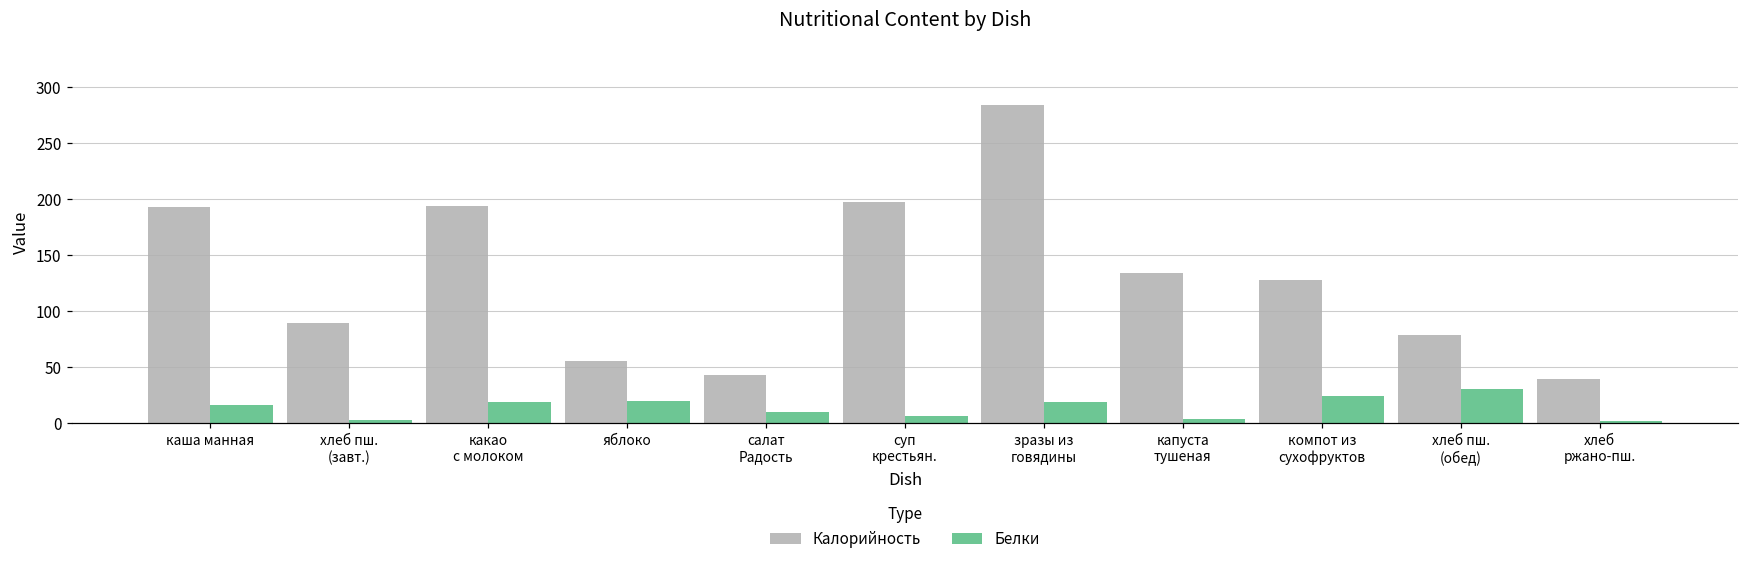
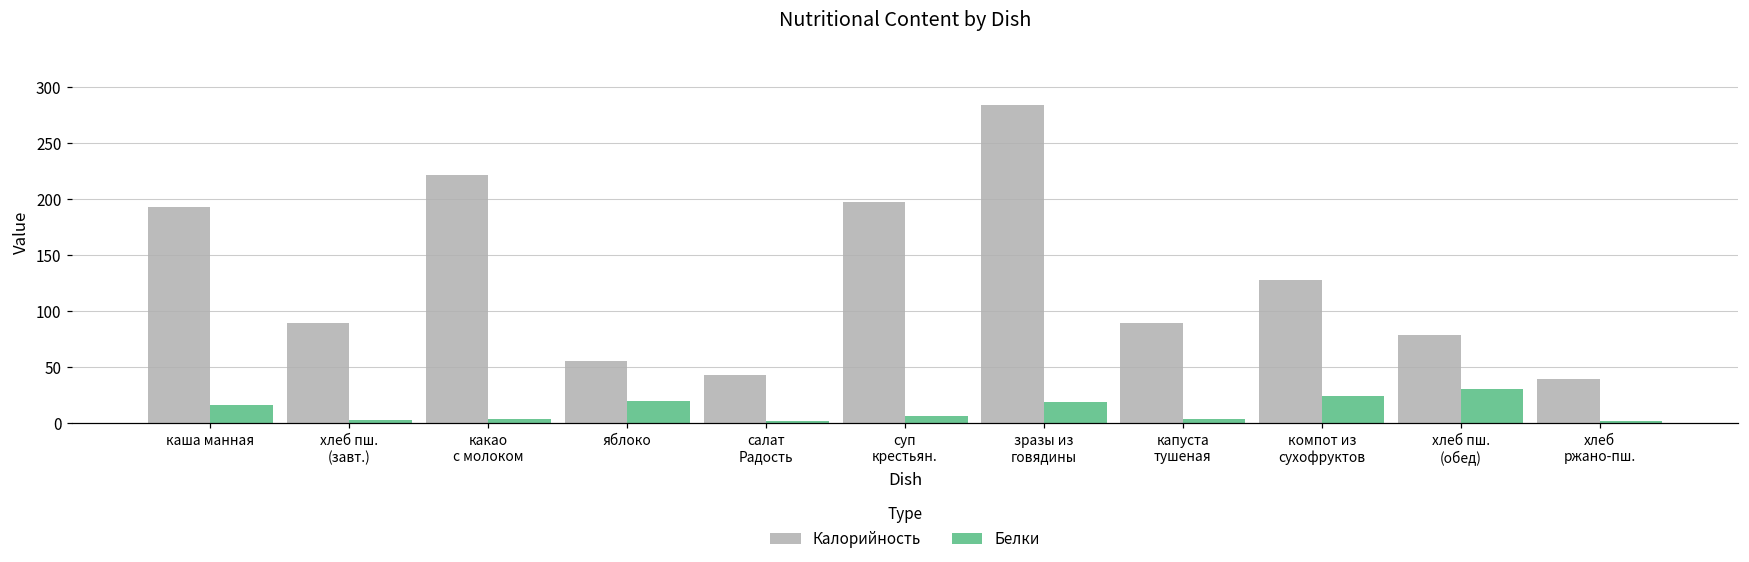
Калорийность, какао с молоком: 194 -> 222
Белки, какао с молоком: 20 -> 4
Белки, салат Радость: 10 -> 2
Калорийность, капуста тушеная: 134 -> 90
